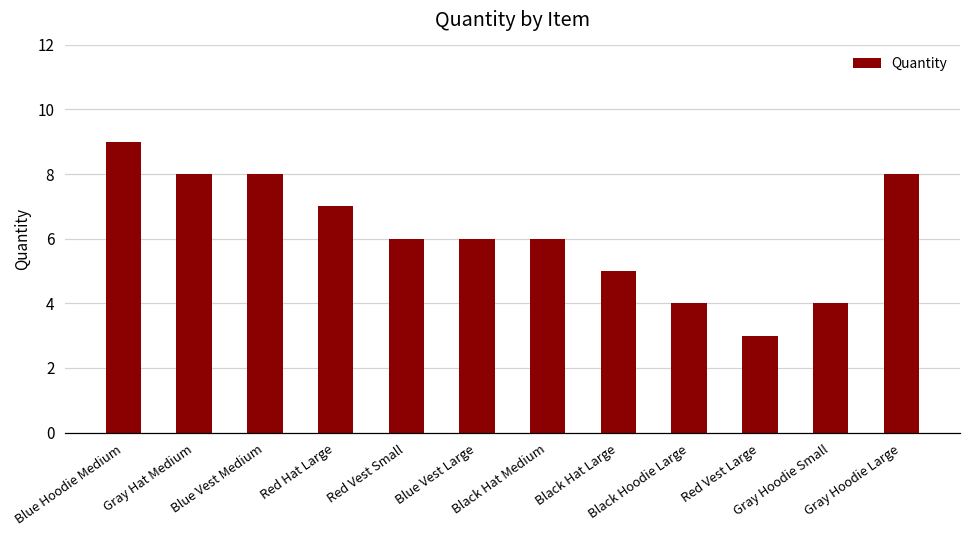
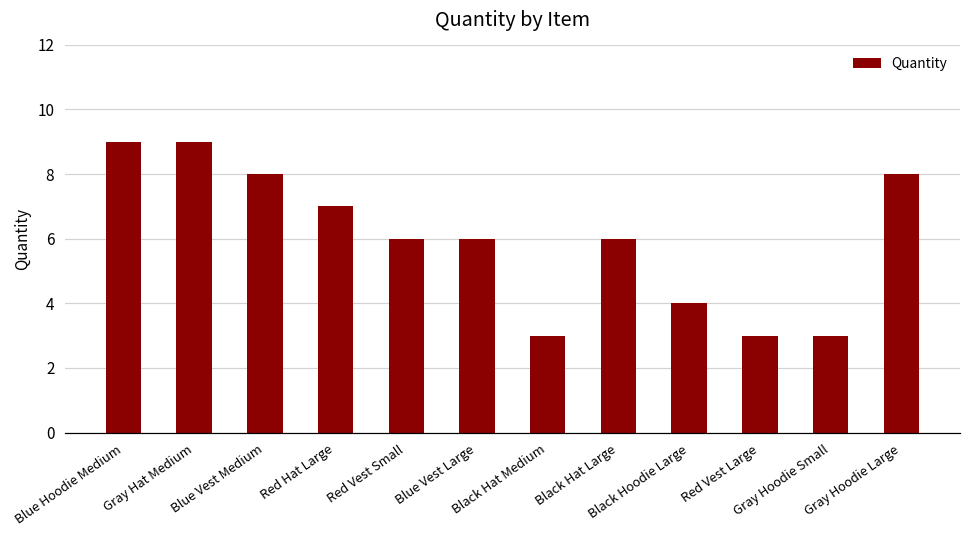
Gray Hat Medium: 8 -> 9
Black Hat Medium: 6 -> 3
Black Hat Large: 5 -> 6
Gray Hoodie Small: 4 -> 3
